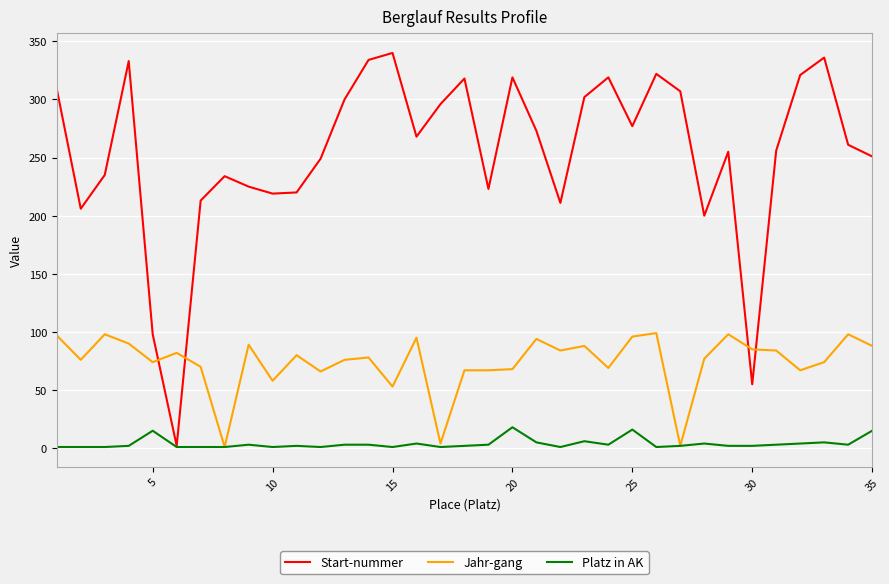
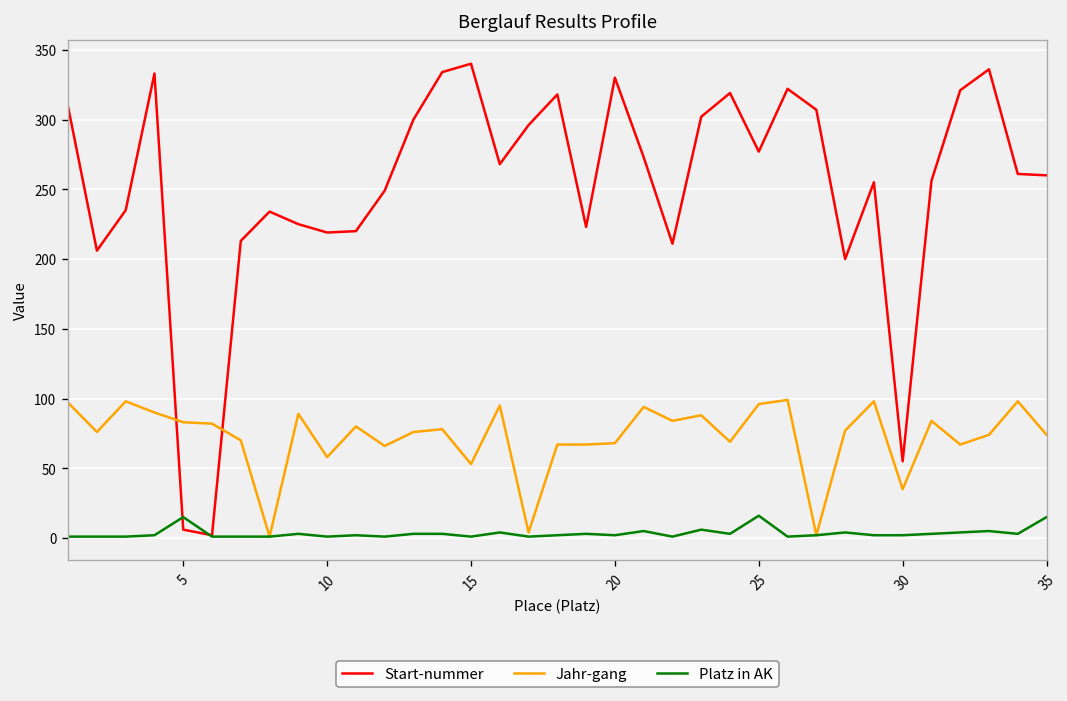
Start-nummer, 5: 98 -> 6
Jahr-gang, 5: 74 -> 83
Start-nummer, 20: 319 -> 330
Platz in AK, 20: 18 -> 2
Jahr-gang, 30: 85 -> 35
Start-nummer, 35: 251 -> 260
Jahr-gang, 35: 88 -> 74
